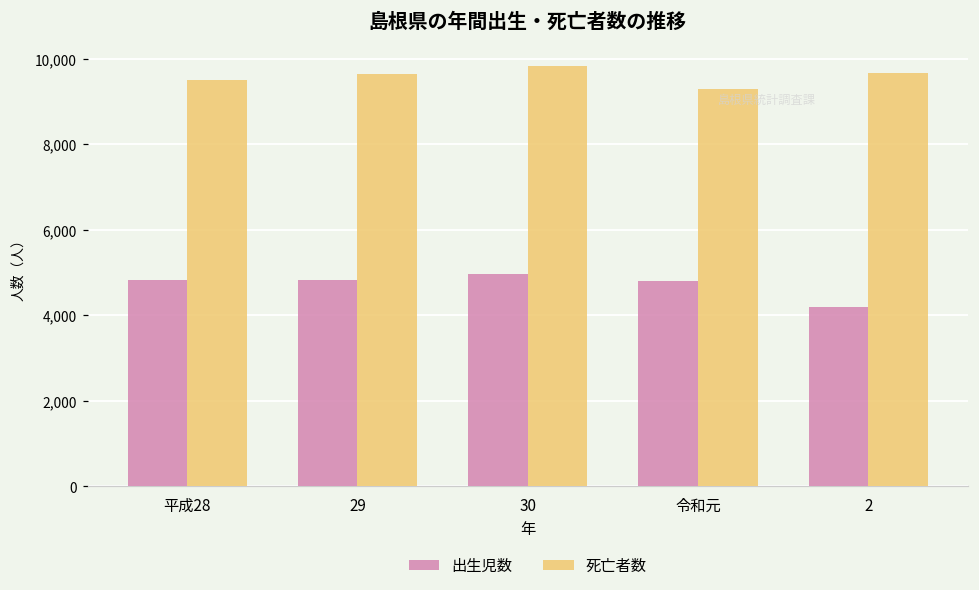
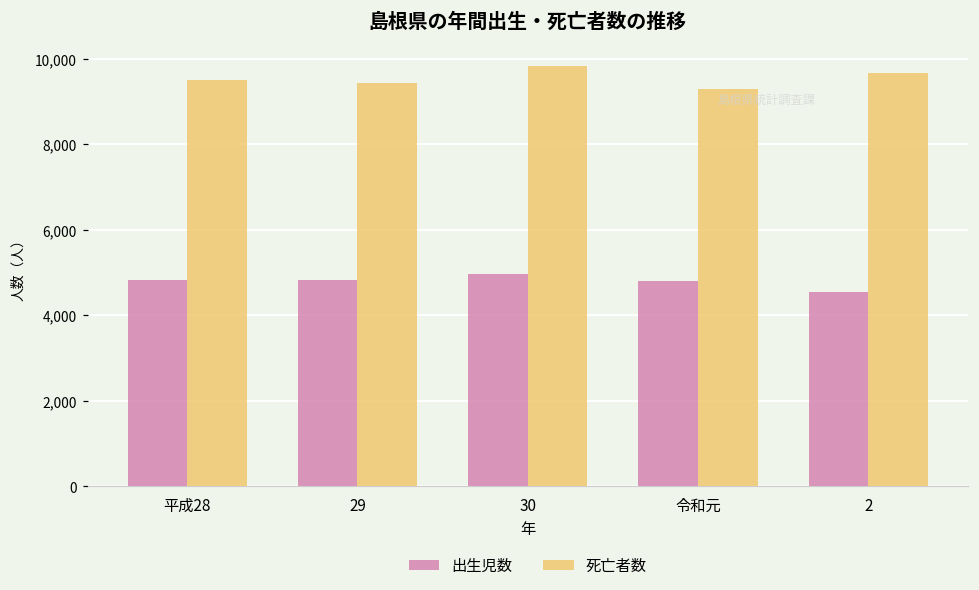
死亡者数, 29: 9,600 -> 9,400
出生児数, 2: 4,200 -> 4,500
